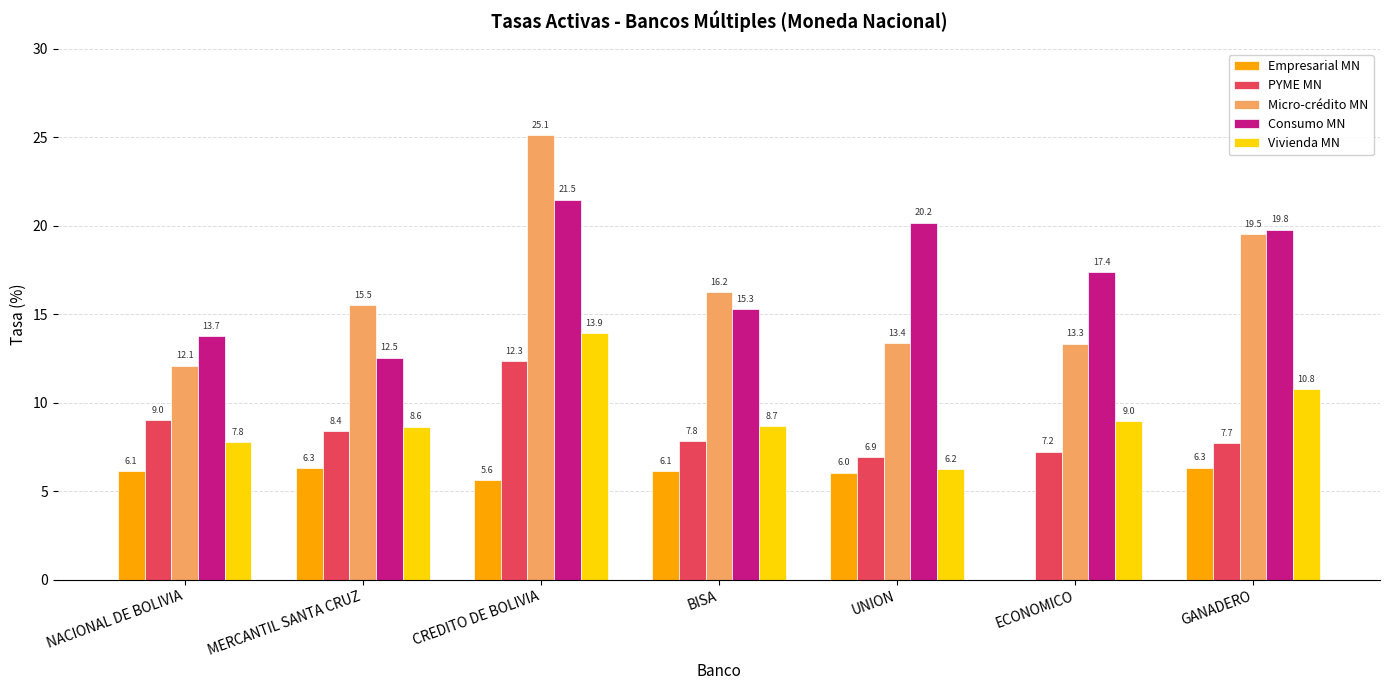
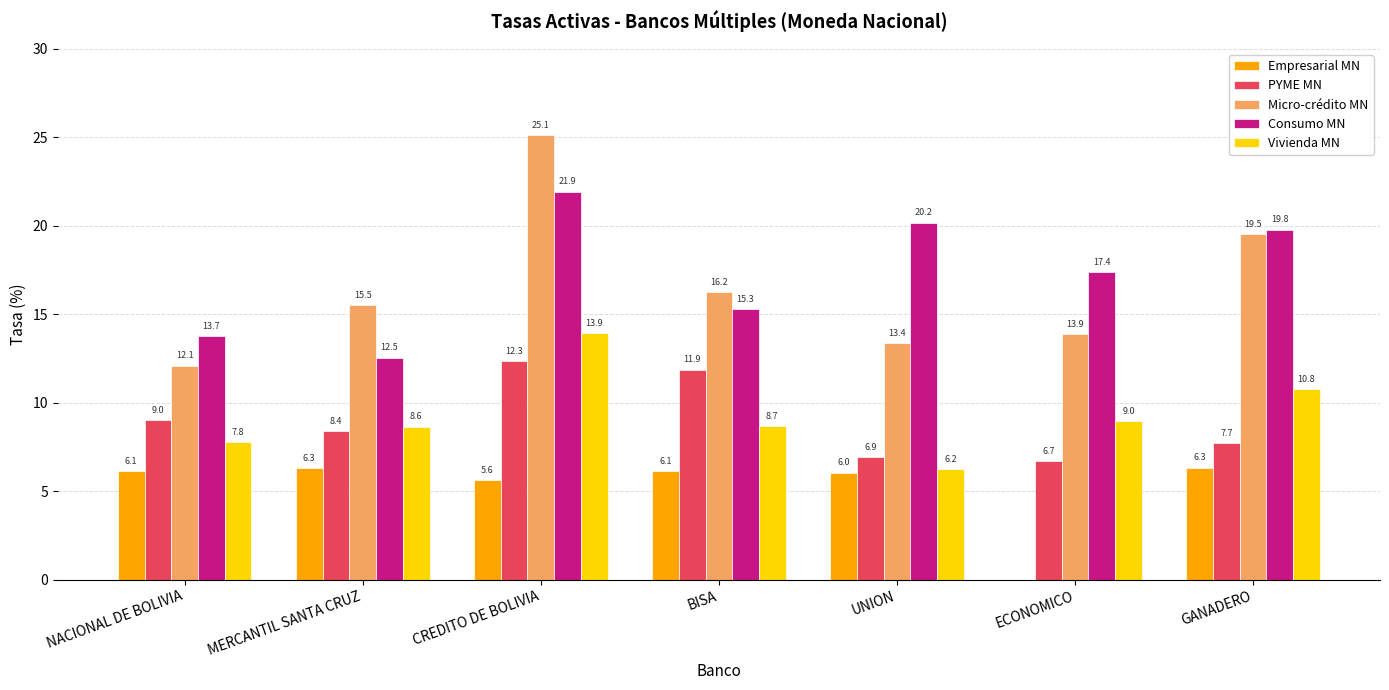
Consumo MN, CREDITO DE BOLIVIA: 21.5 -> 21.9
PYME MN, BISA: 7.8 -> 11.9
PYME MN, ECONOMICO: 7.2 -> 6.7
Micro-crédito MN, ECONOMICO: 13.3 -> 13.9
